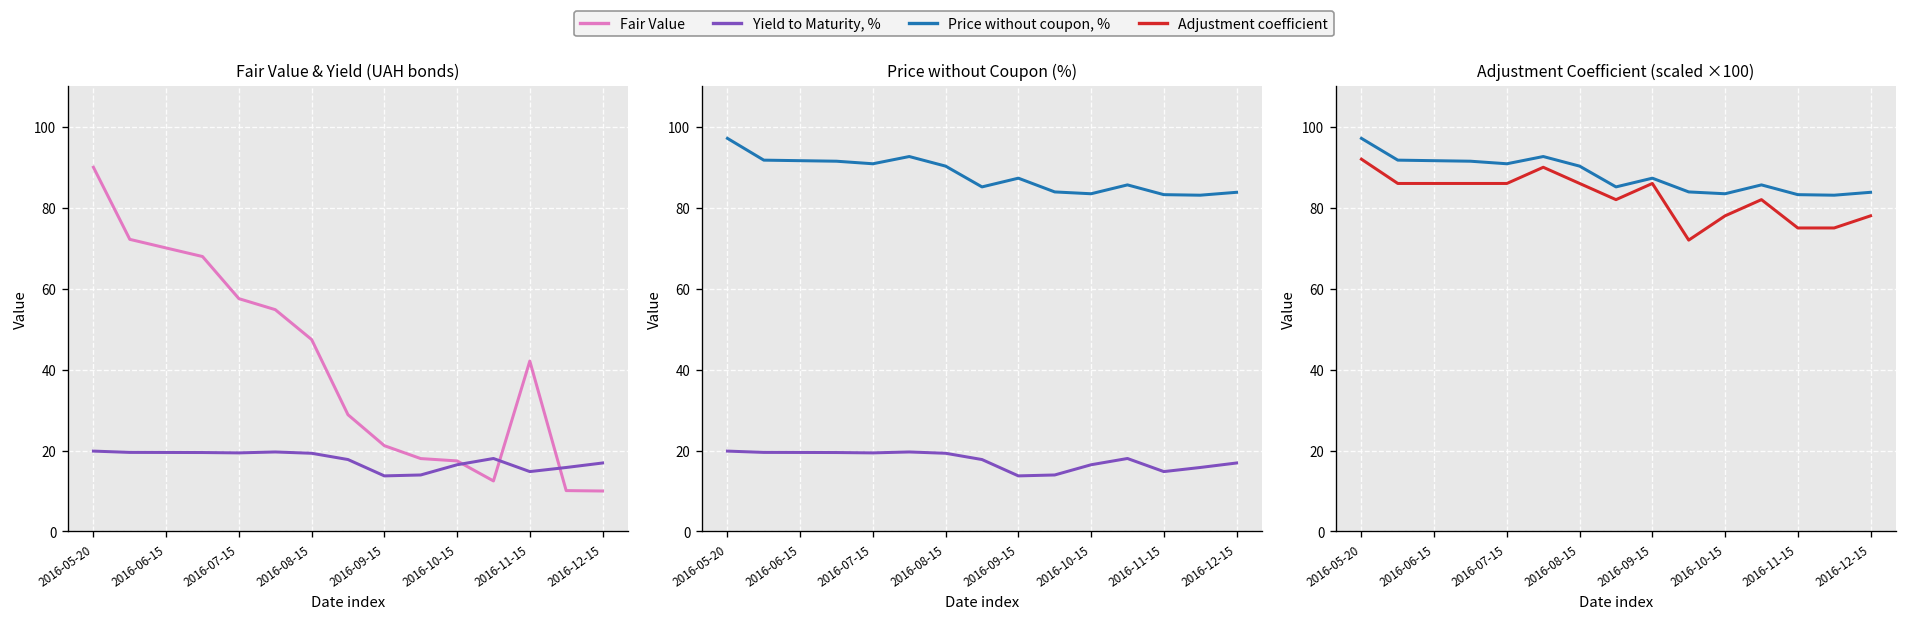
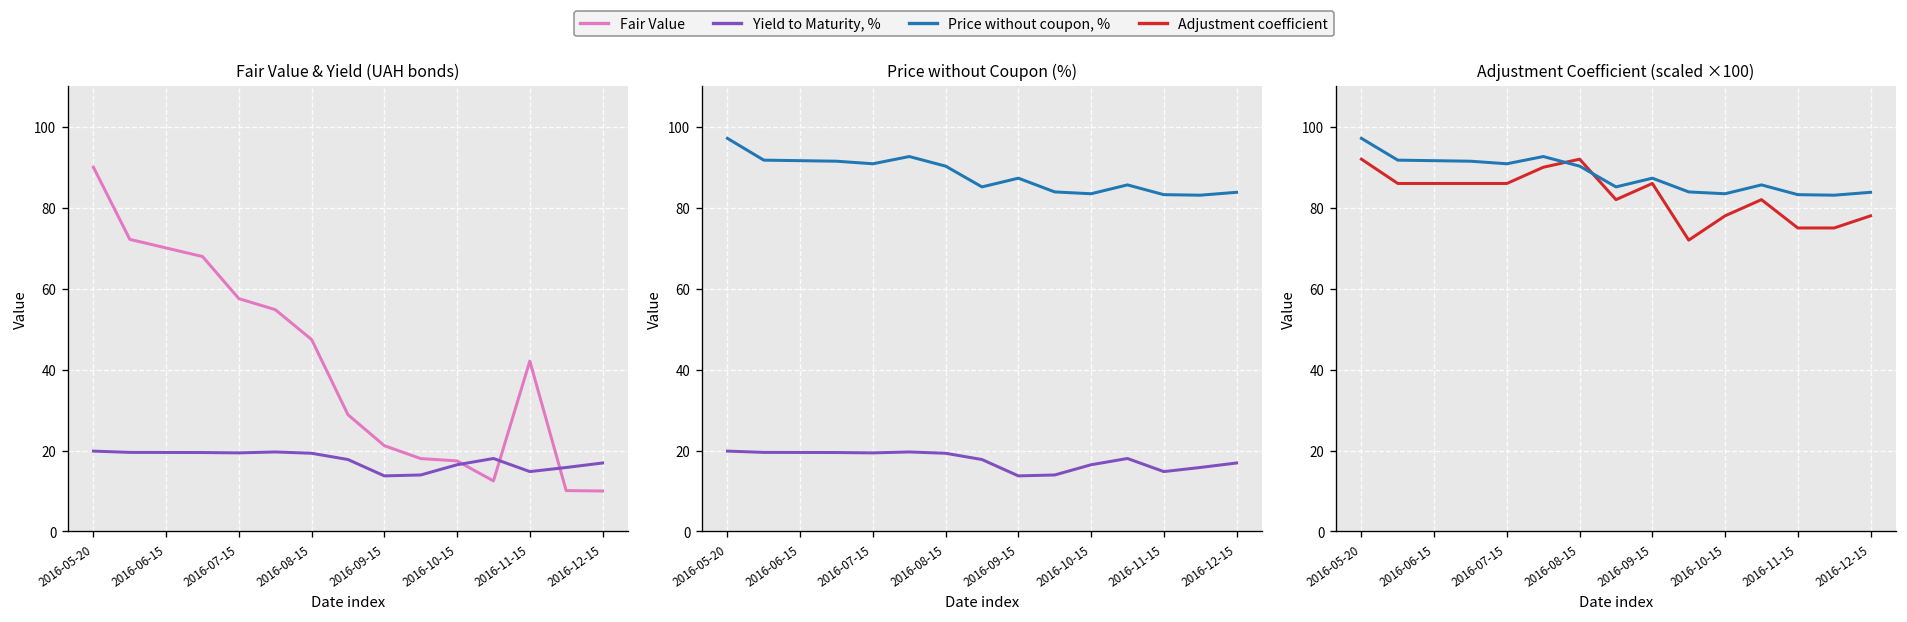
Adjustment Coefficient (scaled ×100), Adjustment coefficient, 2016-08-15: 86 -> 92
